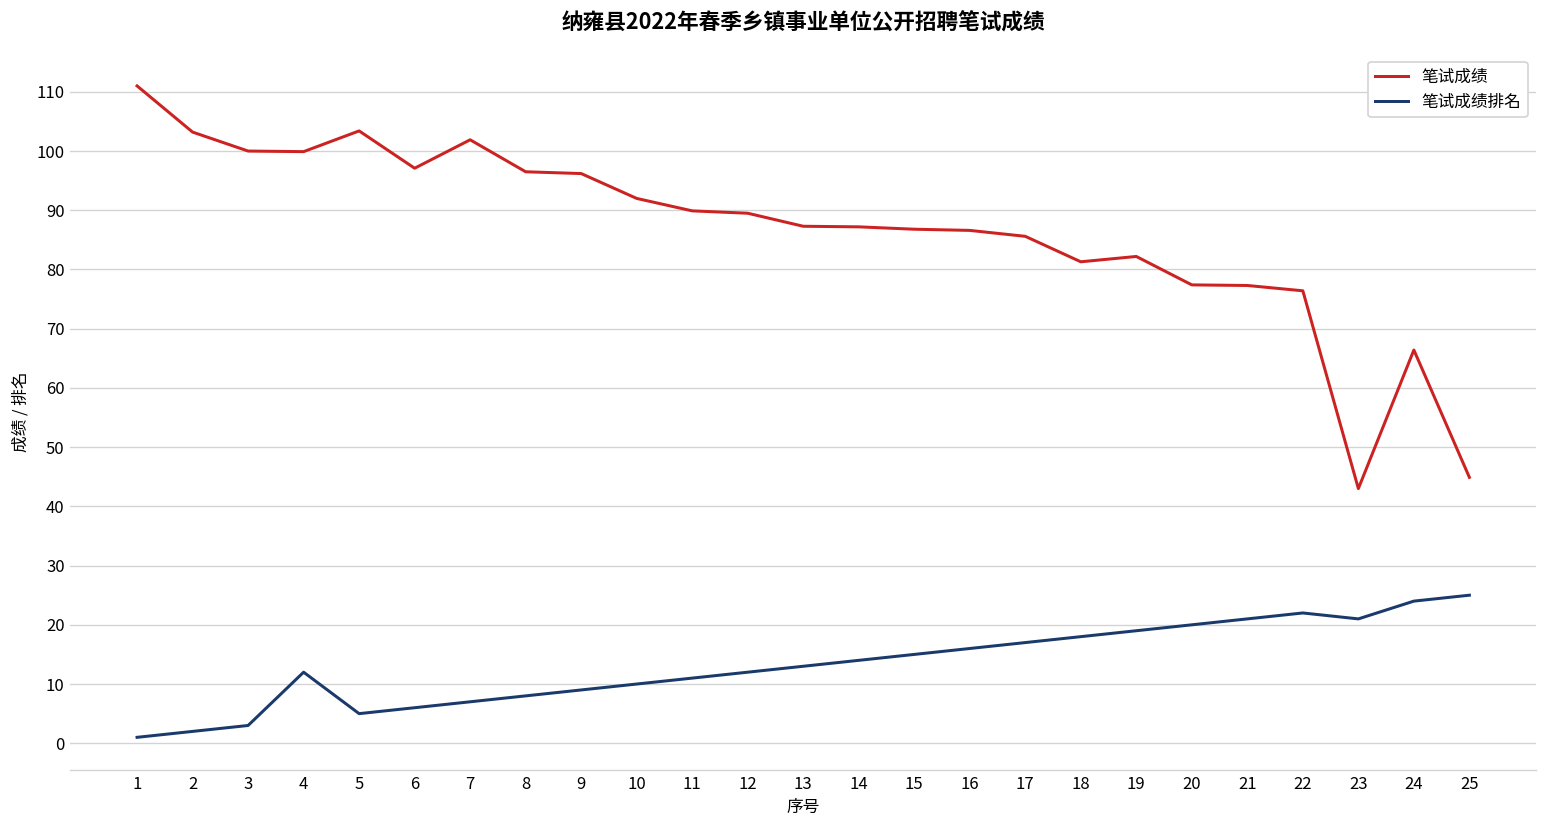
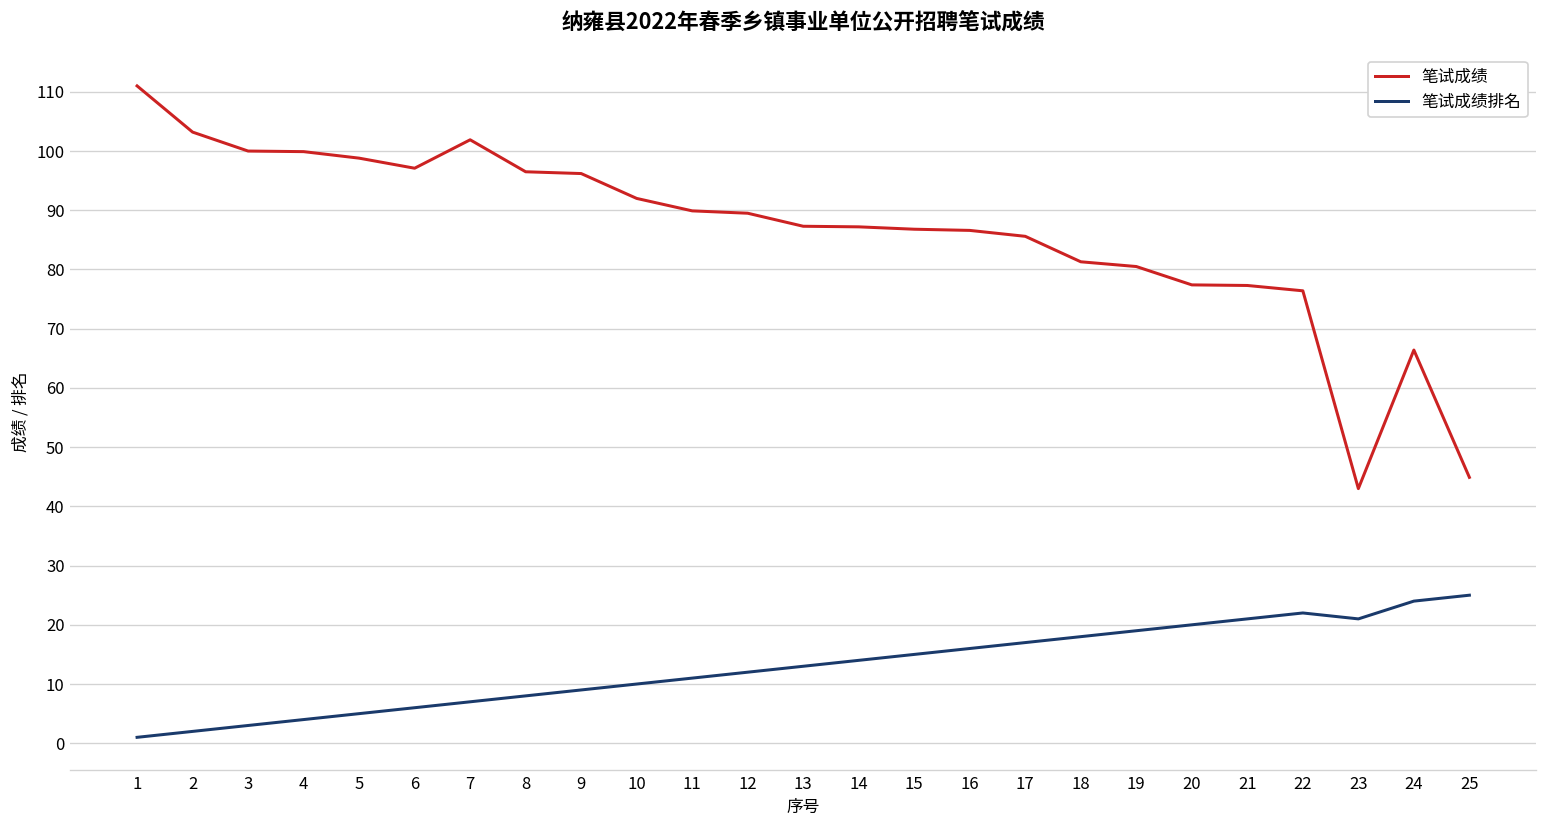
笔试成绩排名, 4: 12 -> 4
笔试成绩, 5: 103 -> 99
笔试成绩, 19: 82 -> 81
